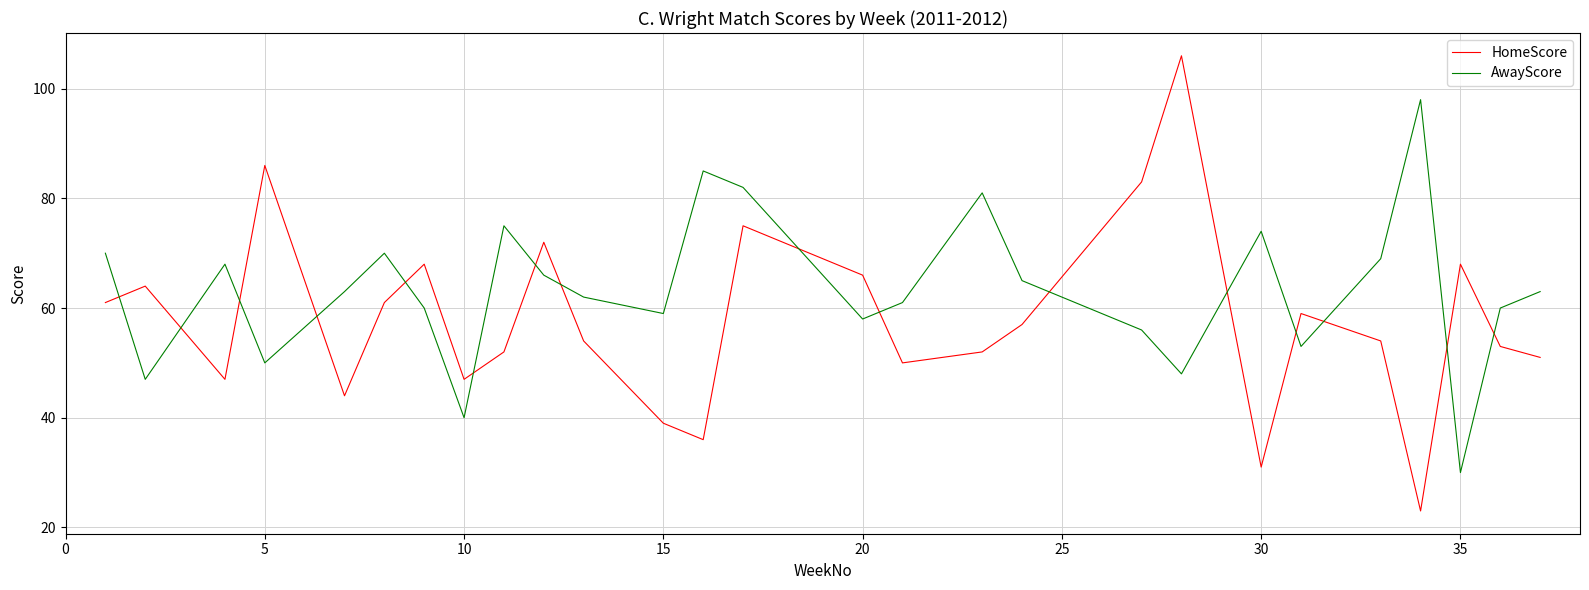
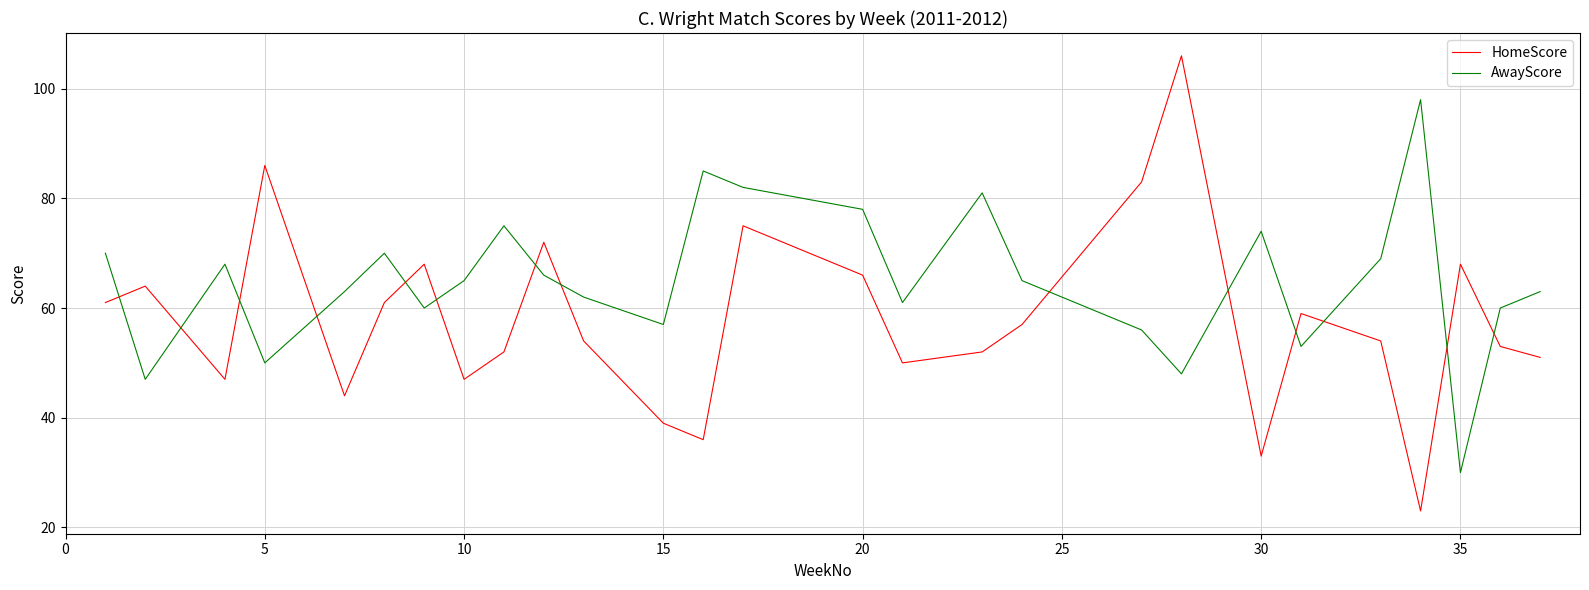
AwayScore, 10: 40 -> 65
AwayScore, 15: 59 -> 57
AwayScore, 20: 58 -> 78
HomeScore, 30: 31 -> 33
